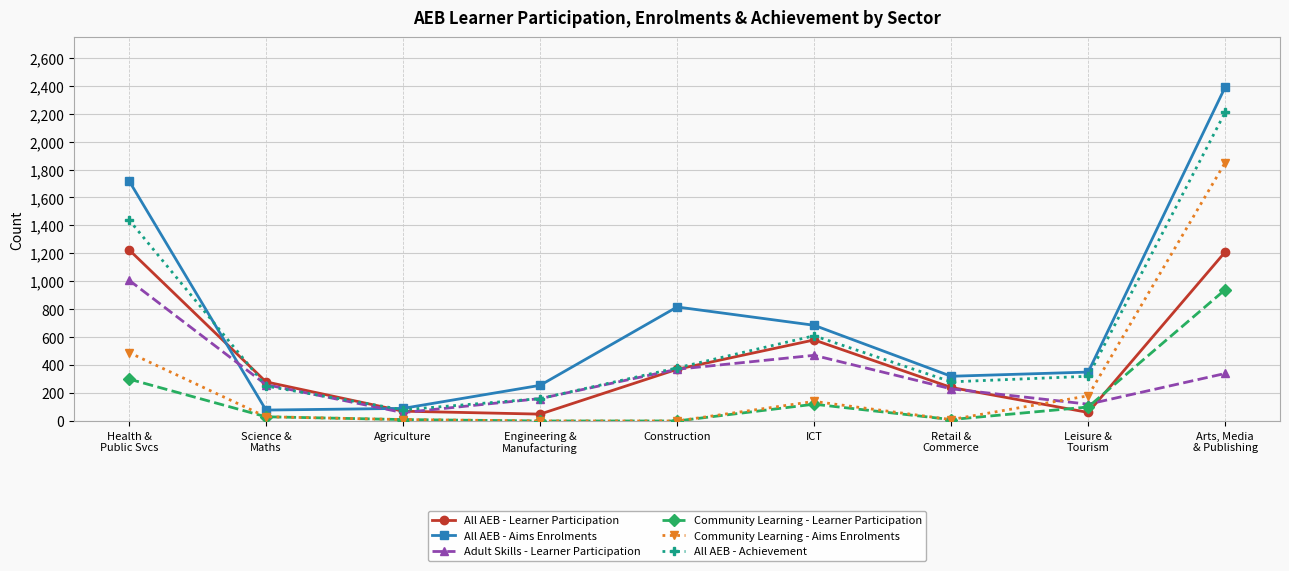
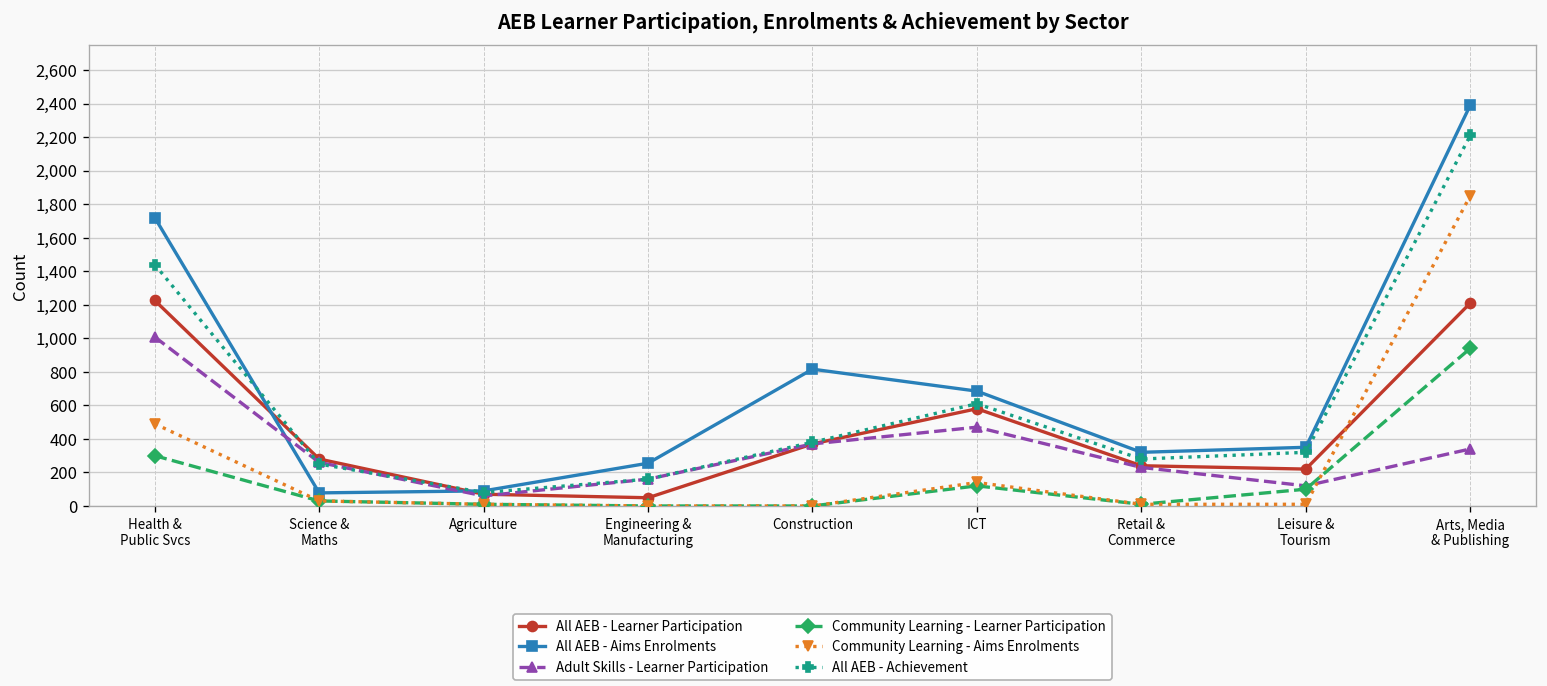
All AEB - Learner Participation, Leisure & Tourism: 60 -> 220
Community Learning - Aims Enrolments, Leisure & Tourism: 180 -> 10
